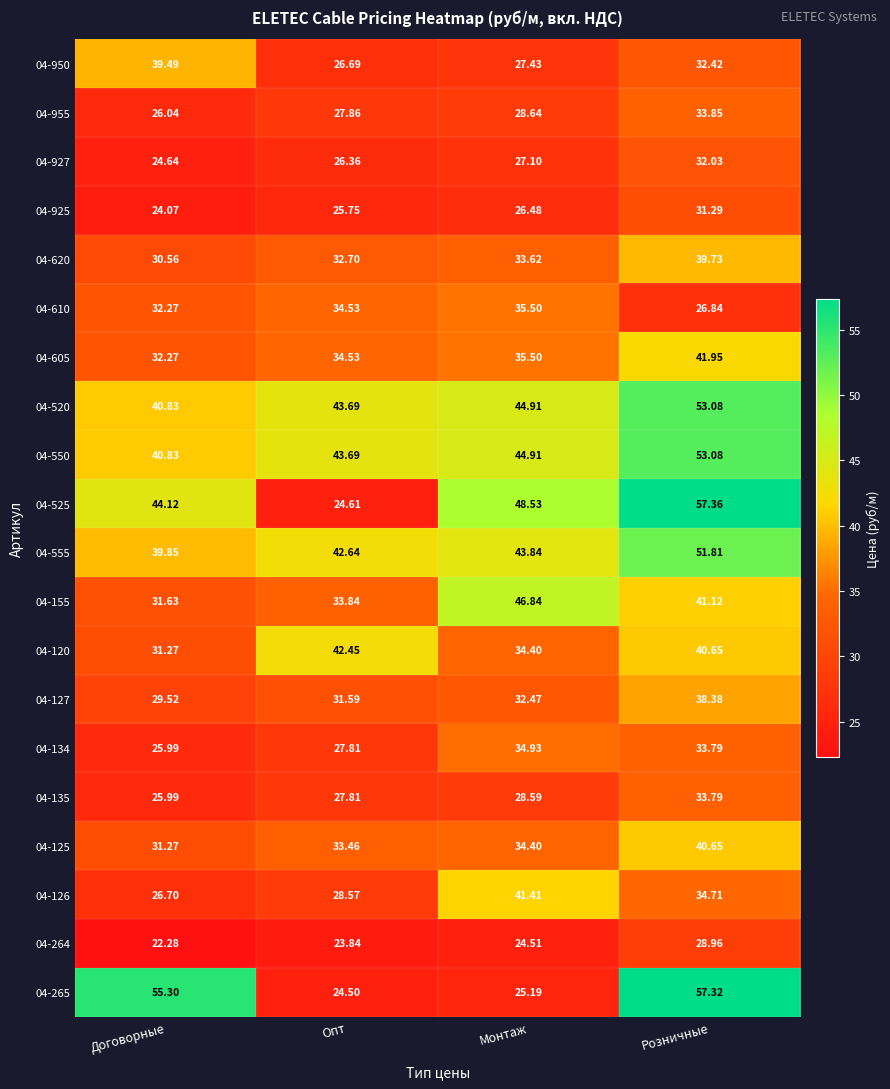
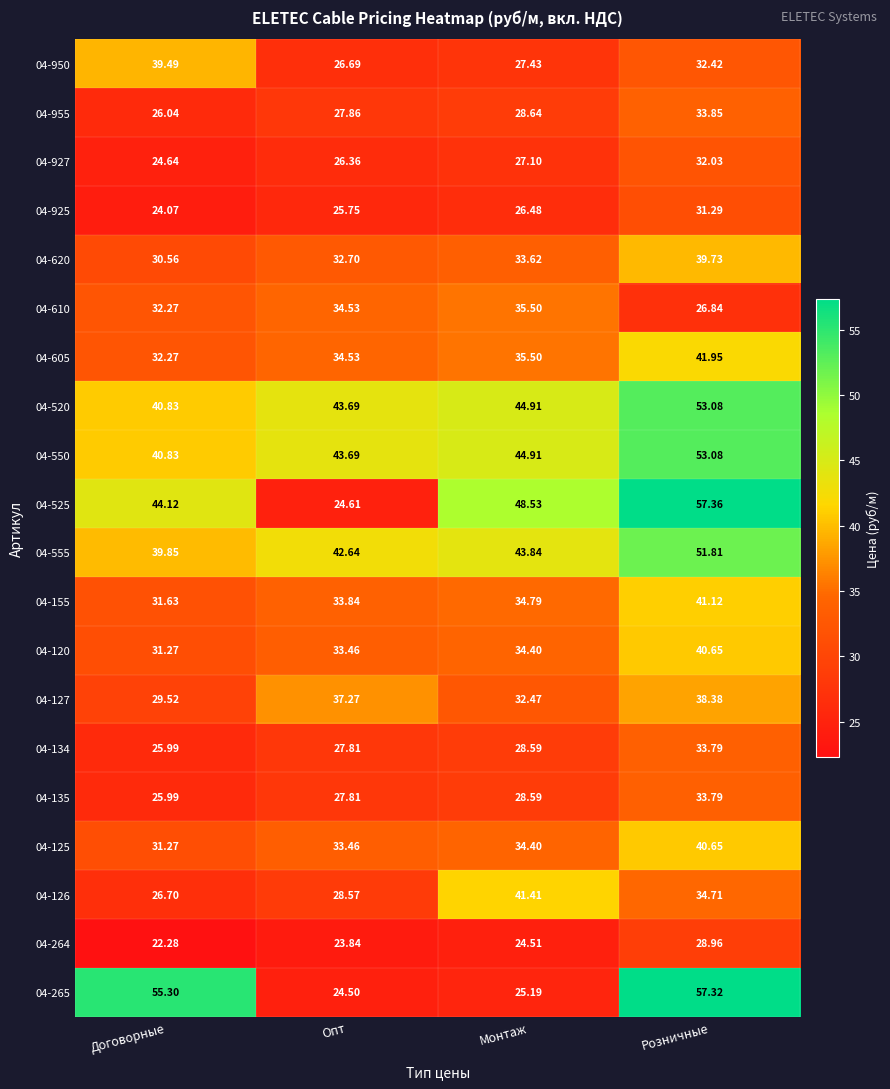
04-155, Монтаж: 46.84 -> 34.79
04-120, Опт: 42.45 -> 33.46
04-127, Опт: 31.59 -> 37.27
04-134, Монтаж: 34.93 -> 28.59
